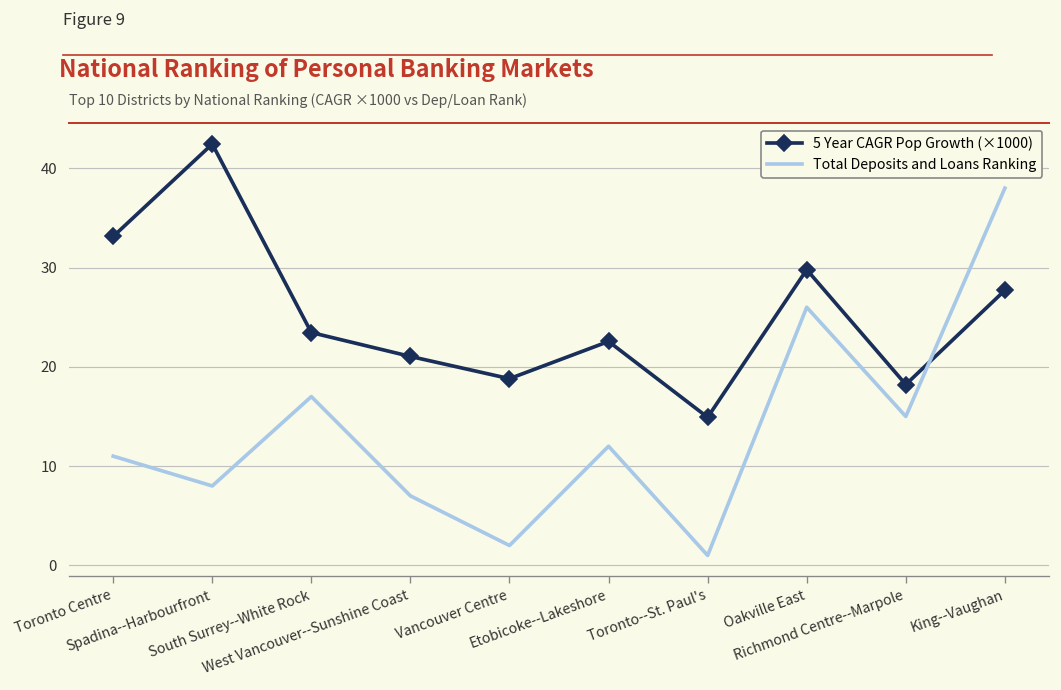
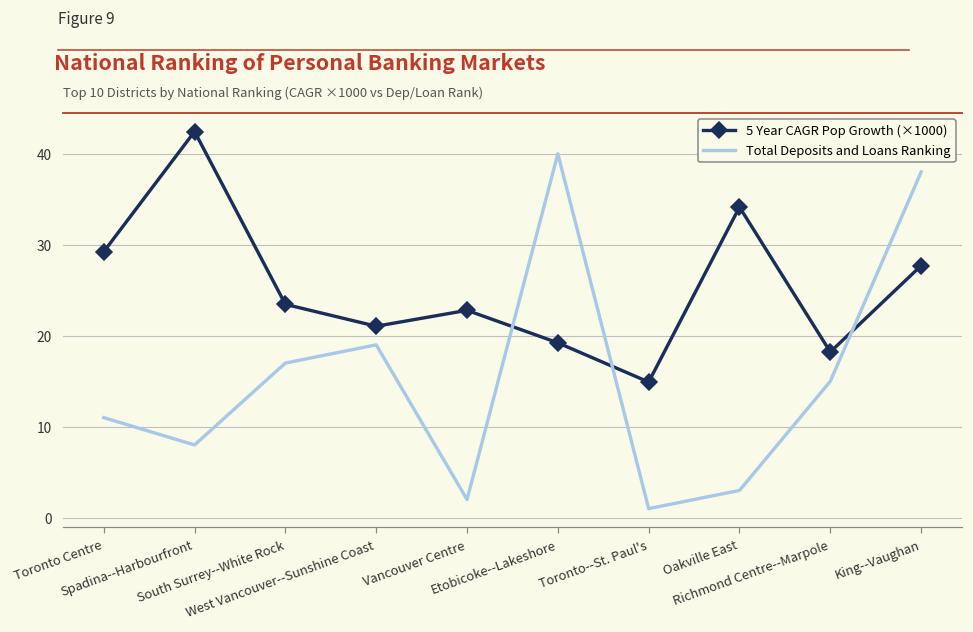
5 Year CAGR Pop Growth (×1000), Toronto Centre: 33 -> 29
Total Deposits and Loans Ranking, West Vancouver--Sunshine Coast: 7 -> 19
5 Year CAGR Pop Growth (×1000), Vancouver Centre: 19 -> 23
5 Year CAGR Pop Growth (×1000), Etobicoke--Lakeshore: 23 -> 19
Total Deposits and Loans Ranking, Etobicoke--Lakeshore: 12 -> 40
5 Year CAGR Pop Growth (×1000), Oakville East: 30 -> 34
Total Deposits and Loans Ranking, Oakville East: 26 -> 3
